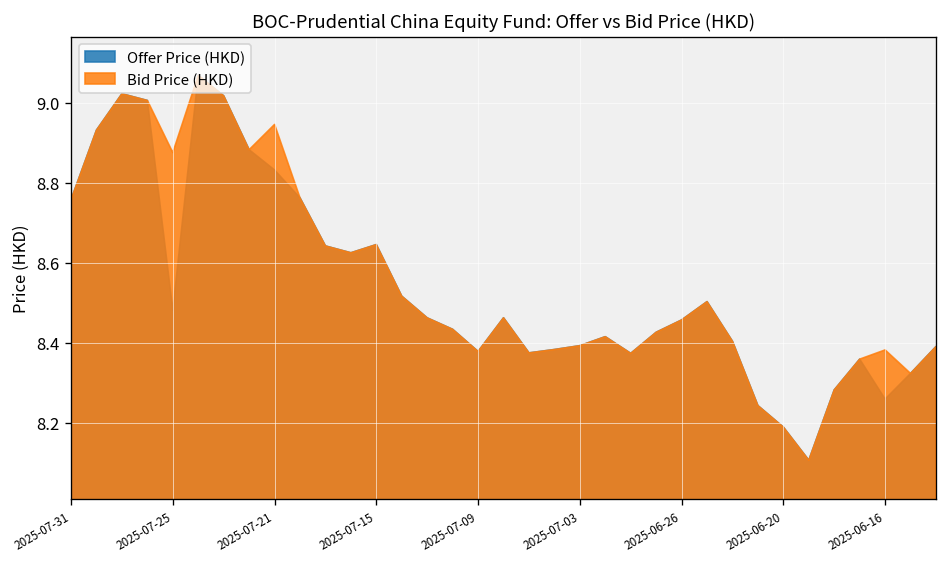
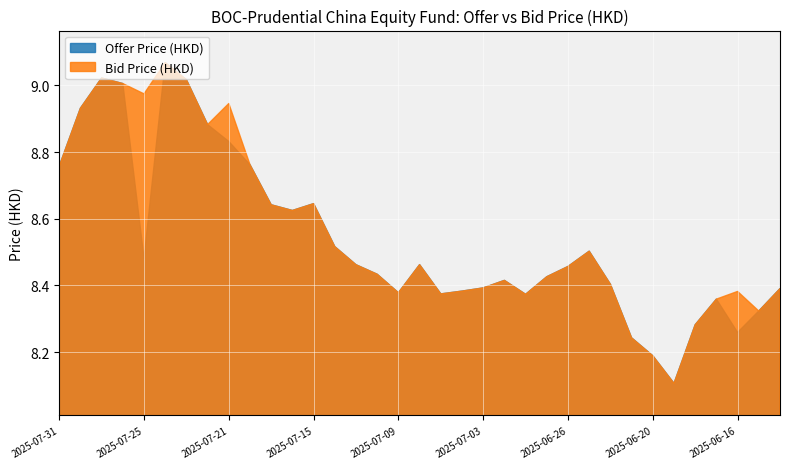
Bid Price (HKD), 2025-07-25: 8.88 -> 8.97
